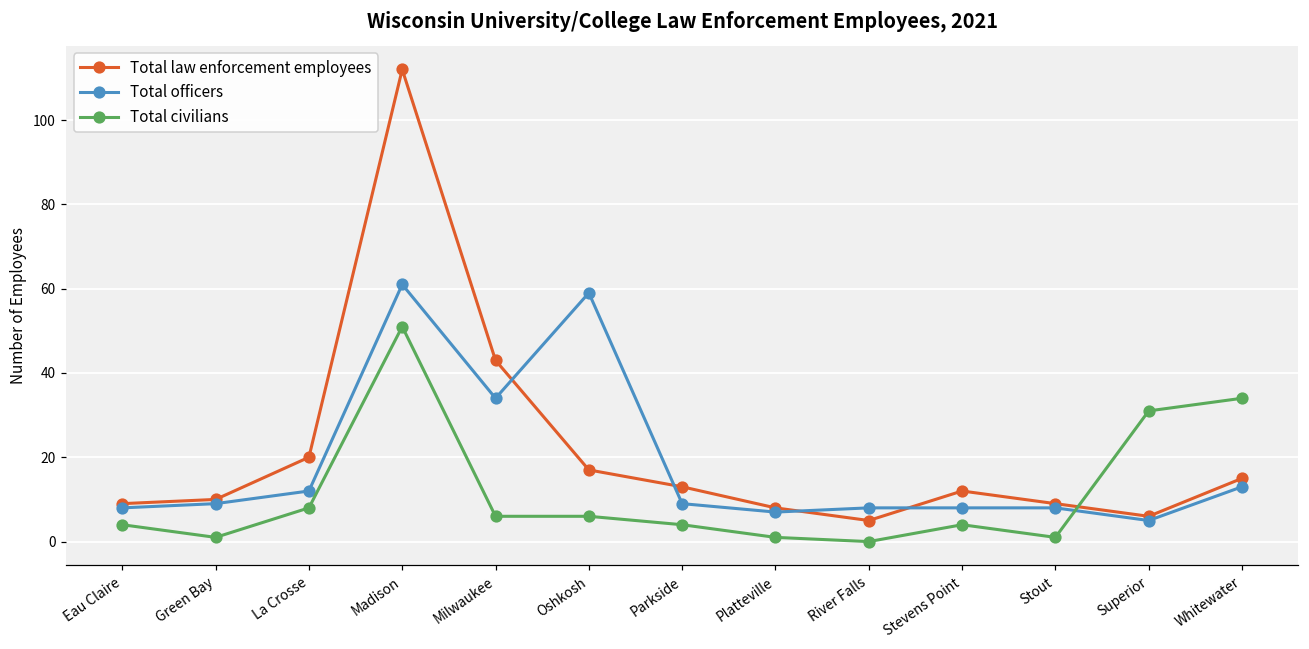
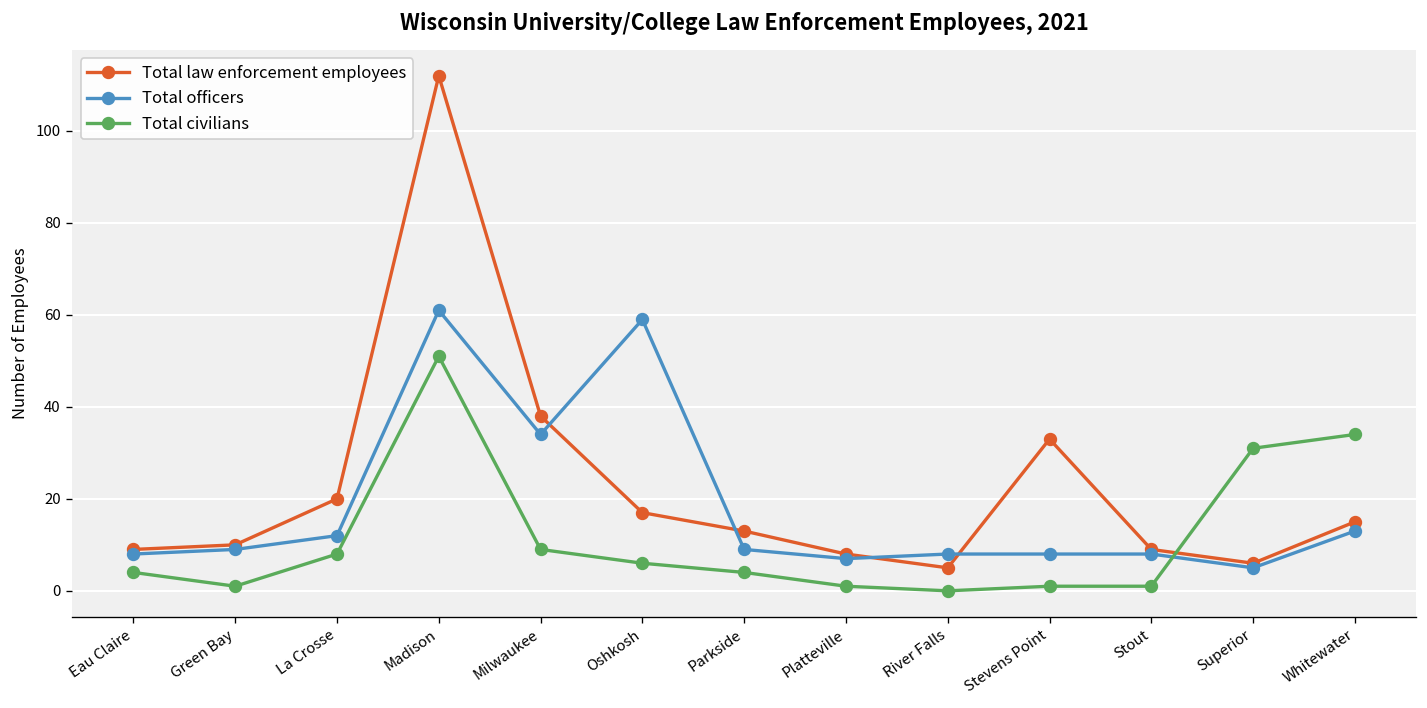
Total law enforcement employees, Milwaukee: 43 -> 38
Total civilians, Milwaukee: 6 -> 9
Total law enforcement employees, Stevens Point: 12 -> 33
Total civilians, Stevens Point: 4 -> 1
